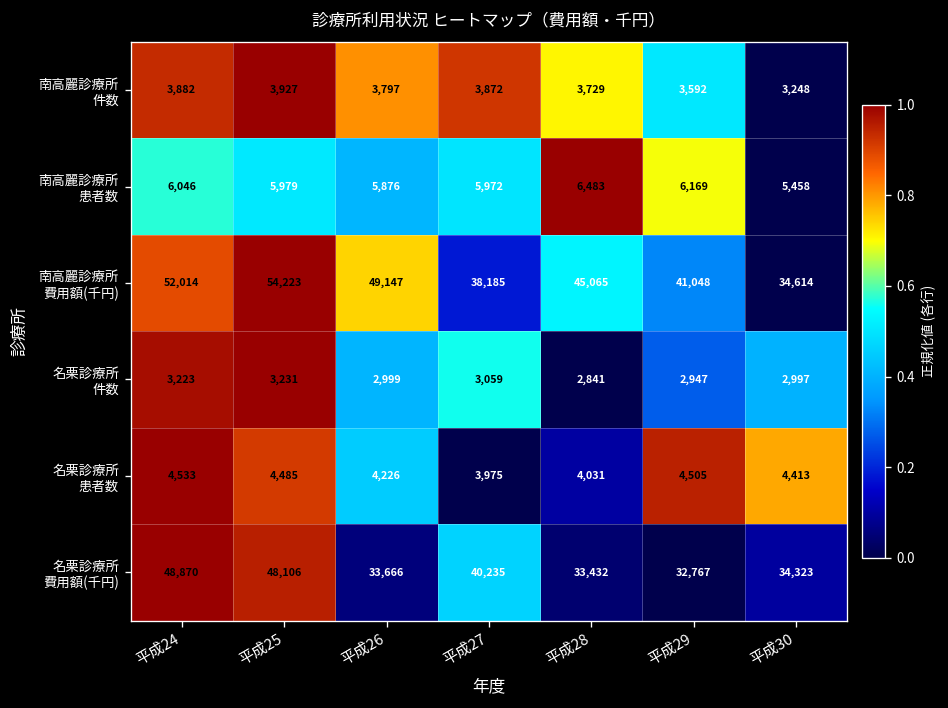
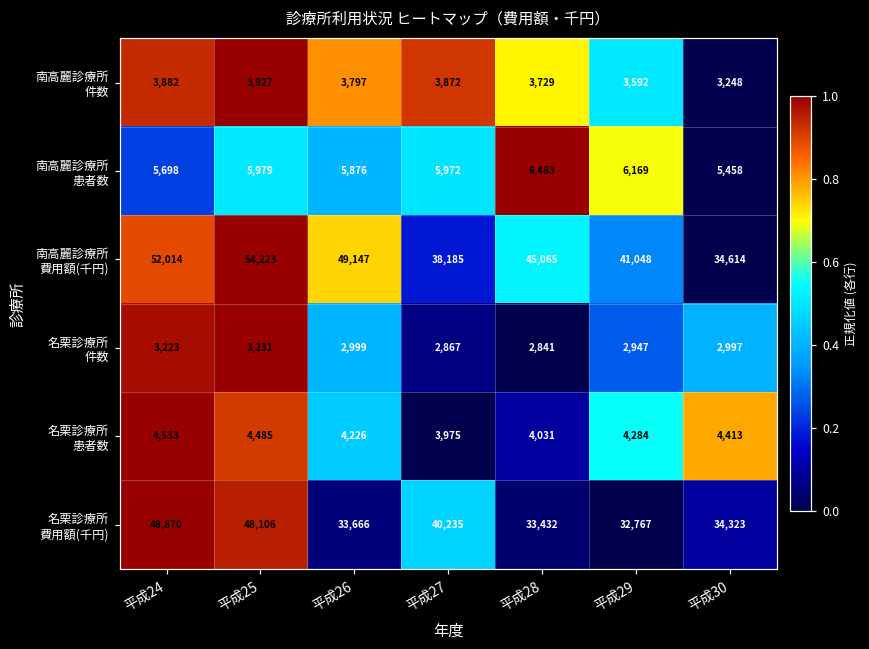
南高麗診療所 患者数, 平成24: 6,046 -> 5,698
名栗診療所 件数, 平成27: 3,059 -> 2,867
名栗診療所 患者数, 平成29: 4,505 -> 4,284
